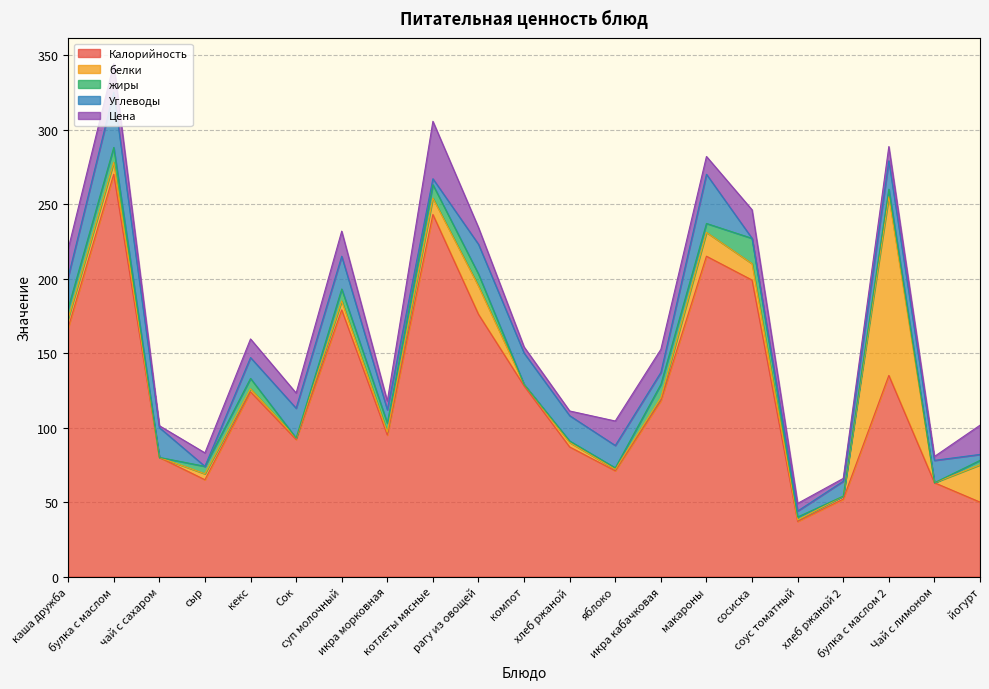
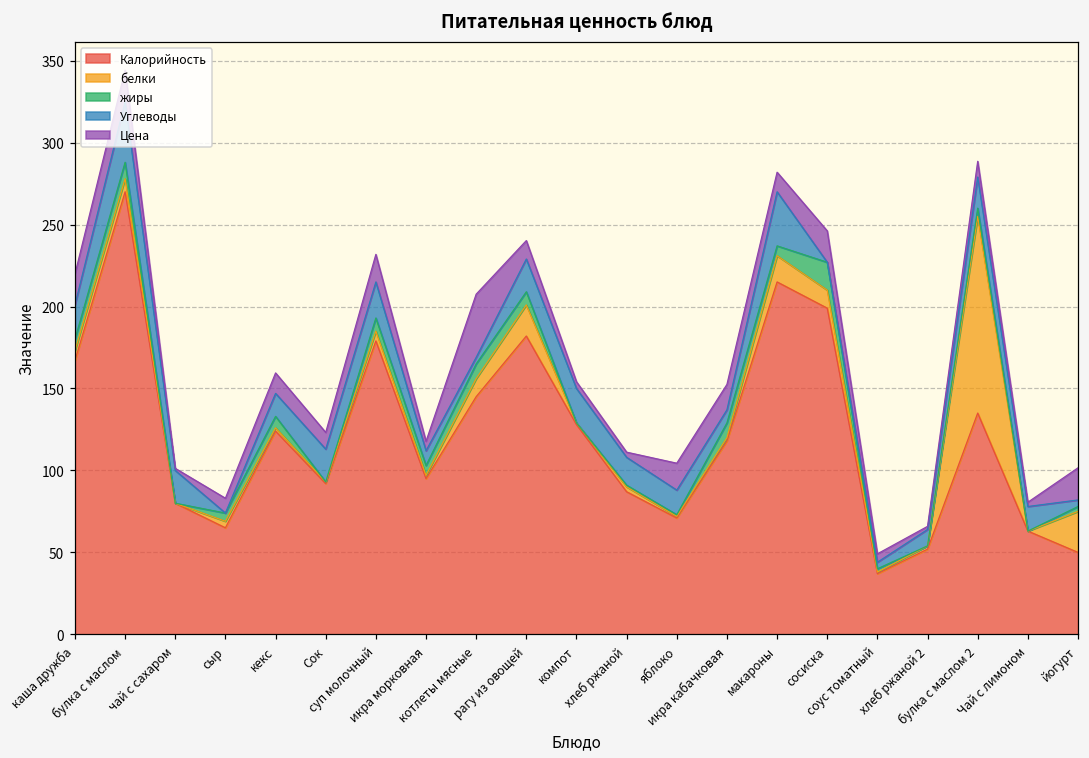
Калорийность, котлеты мясные: 243 -> 145
Калорийность, рагу из овощей: 176 -> 182
